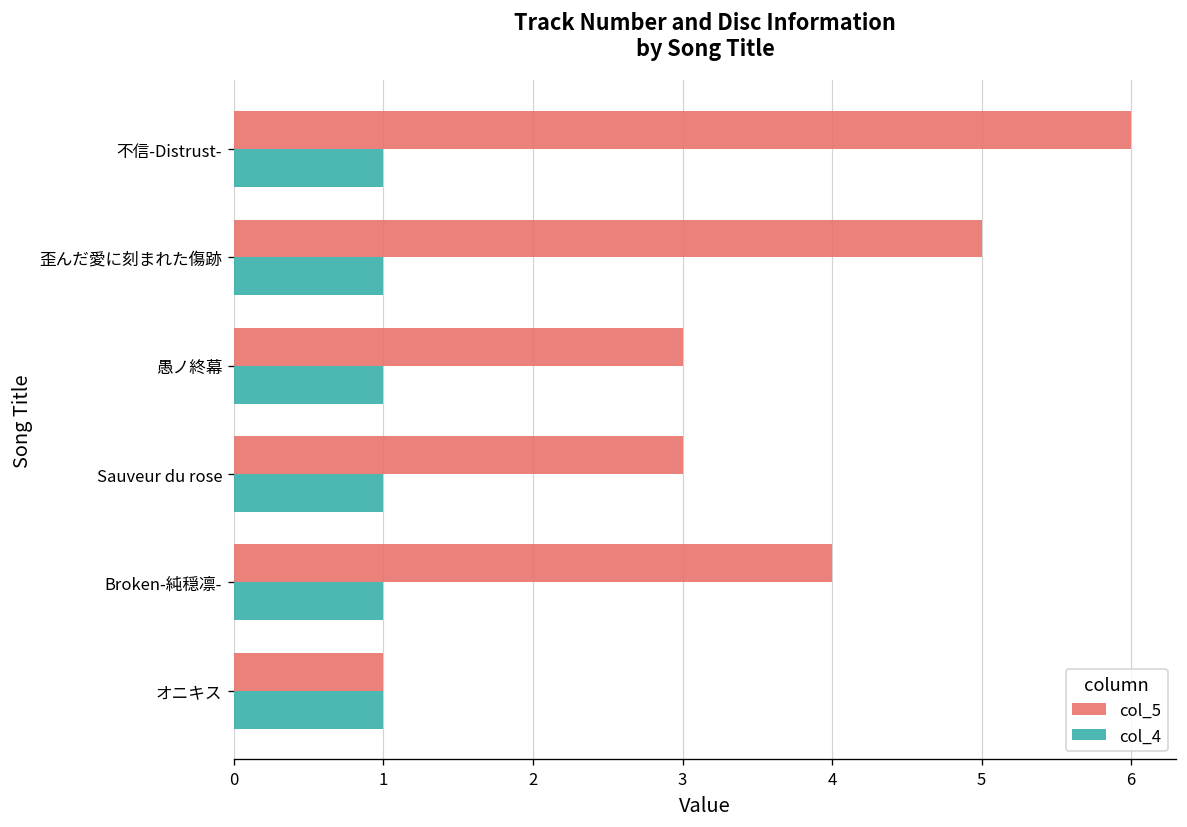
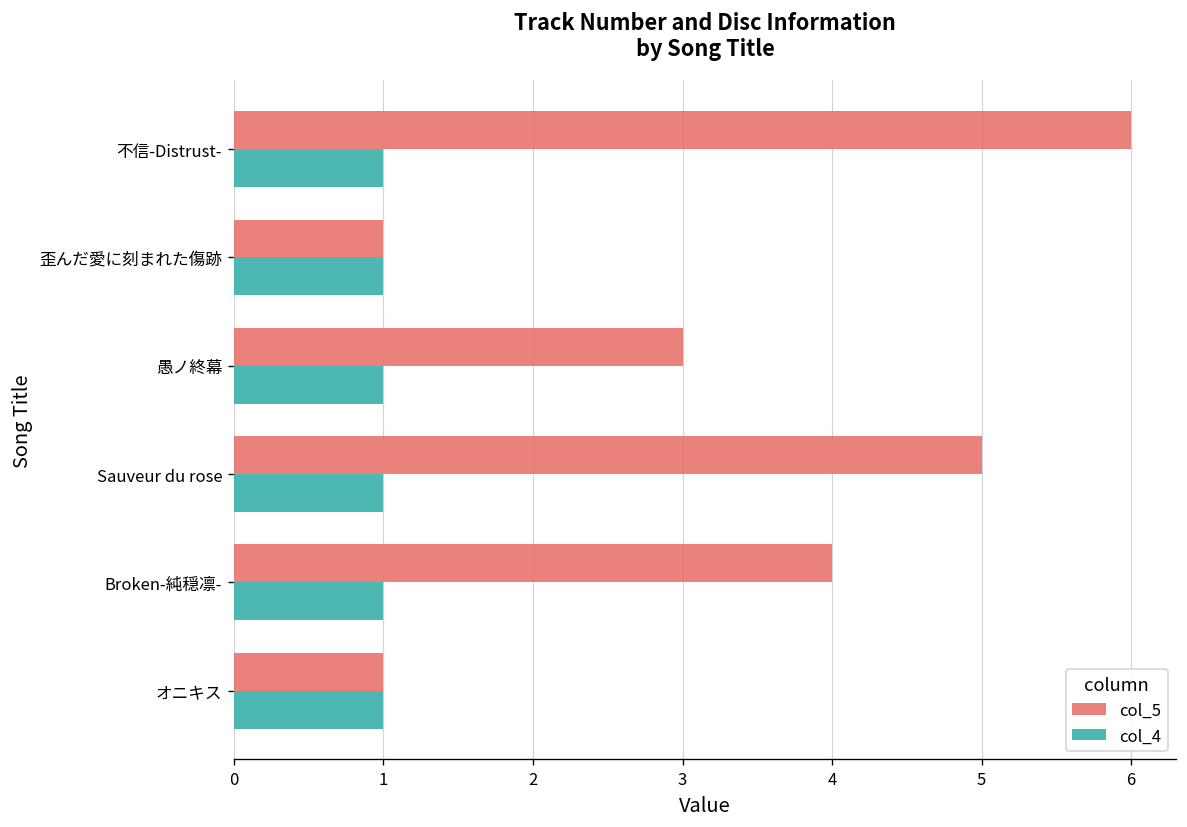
col_5, 歪んだ愛に刻まれた傷跡: 5 -> 1
col_5, Sauveur du rose: 3 -> 5
